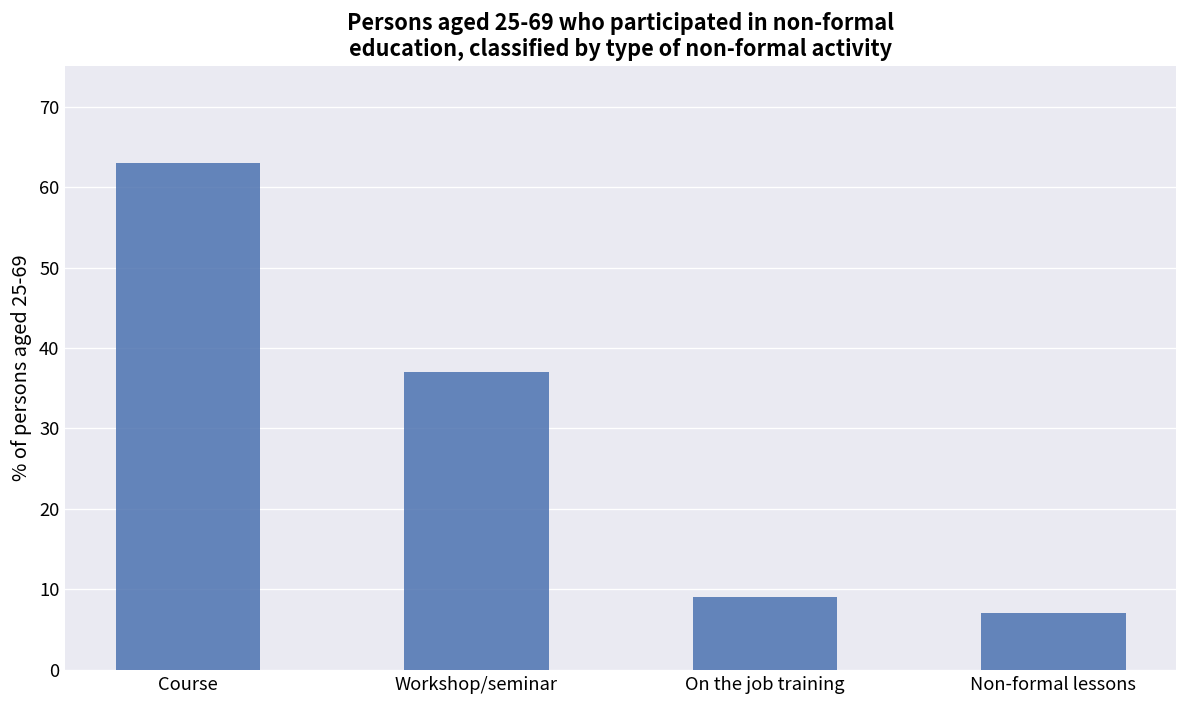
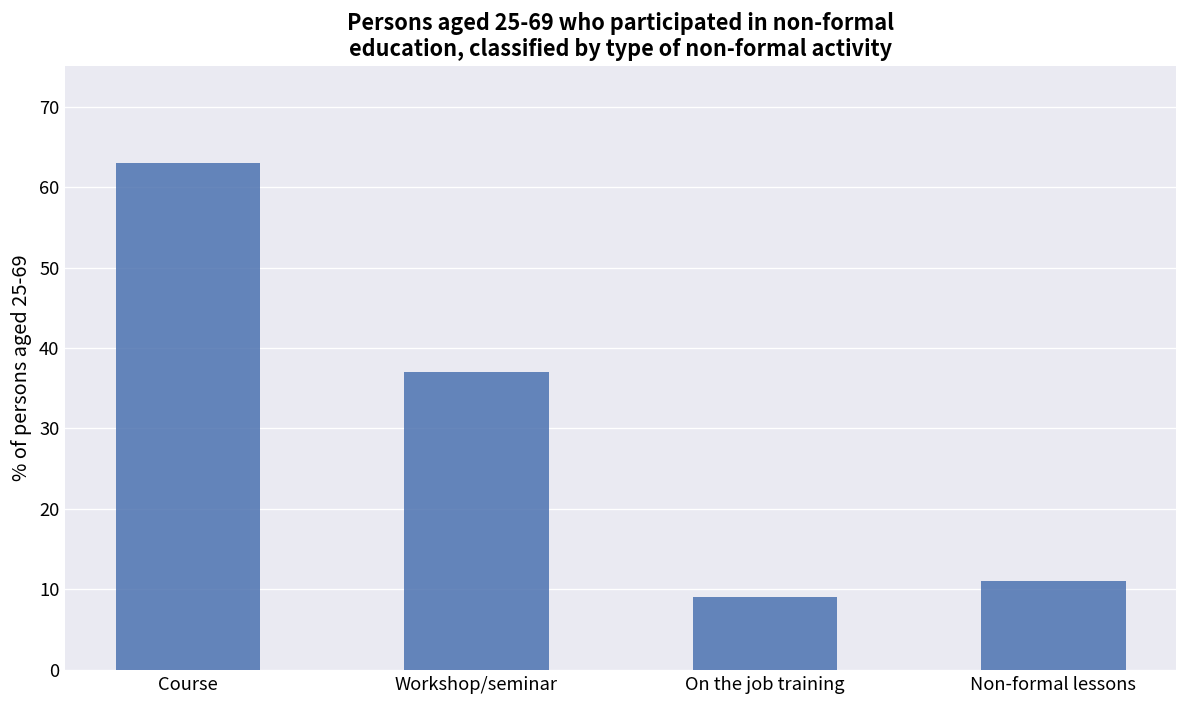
Non-formal lessons: 7 -> 11
